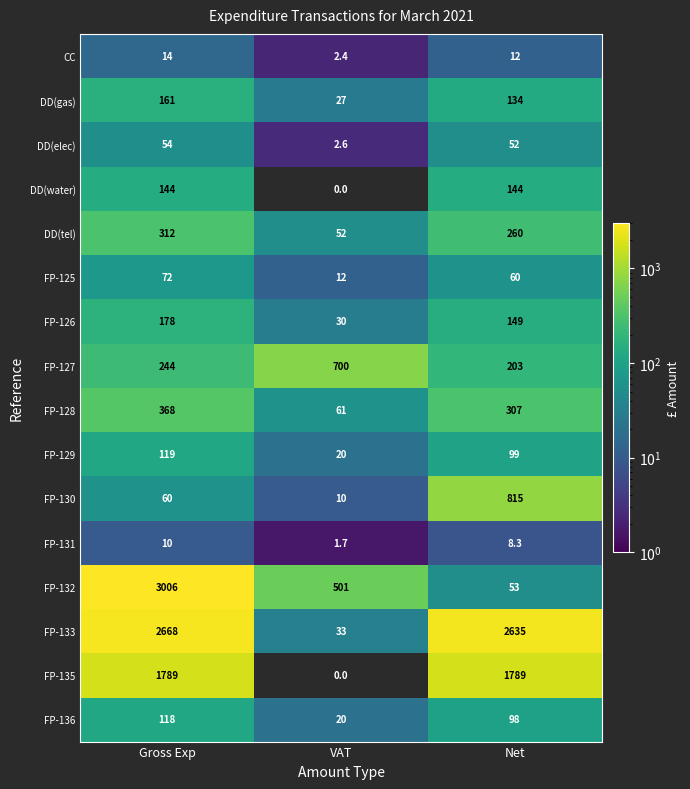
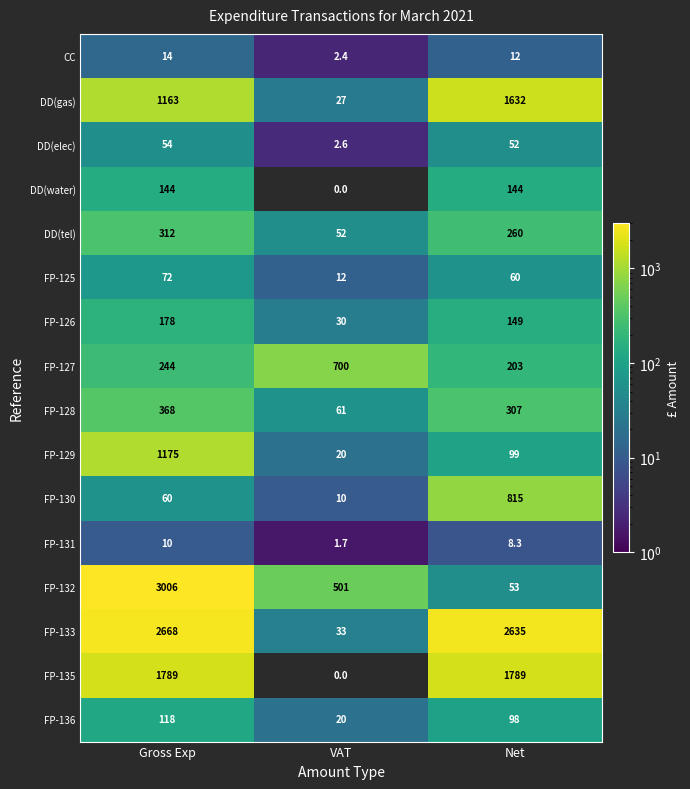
DD(gas), Gross Exp: 161 -> 1163
DD(gas), Net: 134 -> 1632
FP-129, Gross Exp: 119 -> 1175
